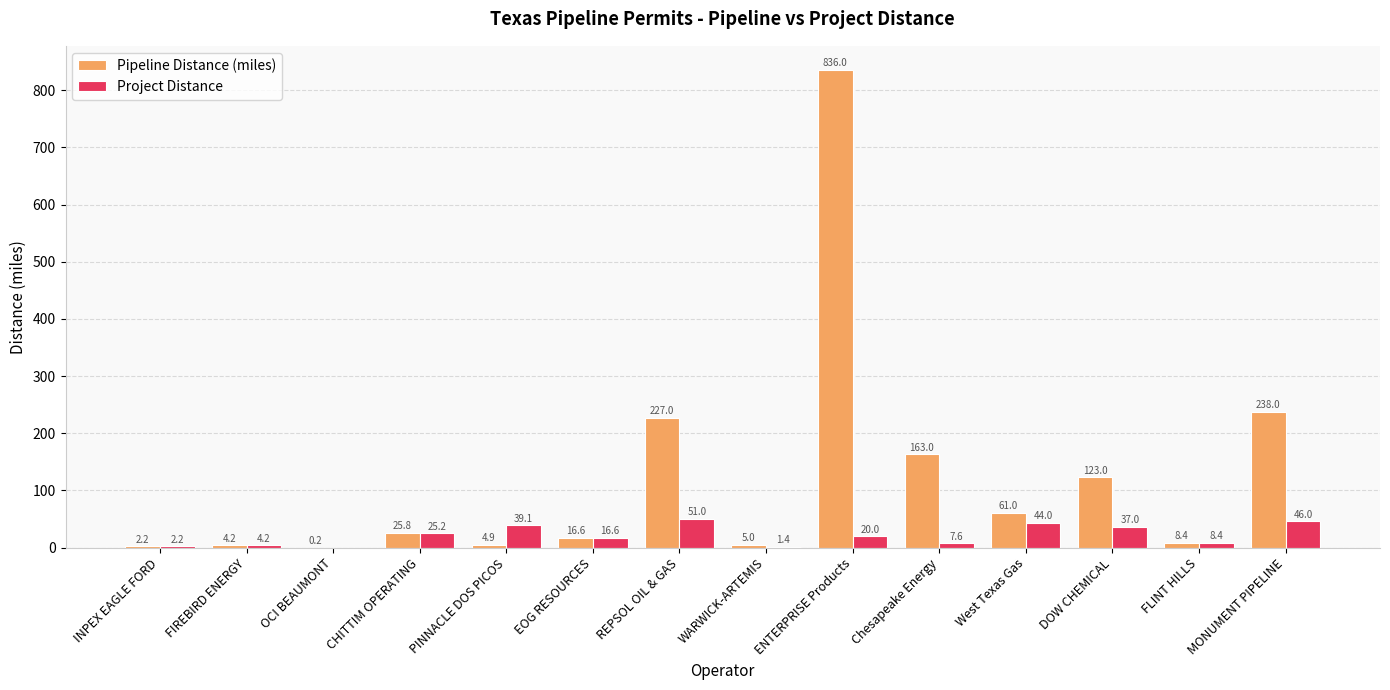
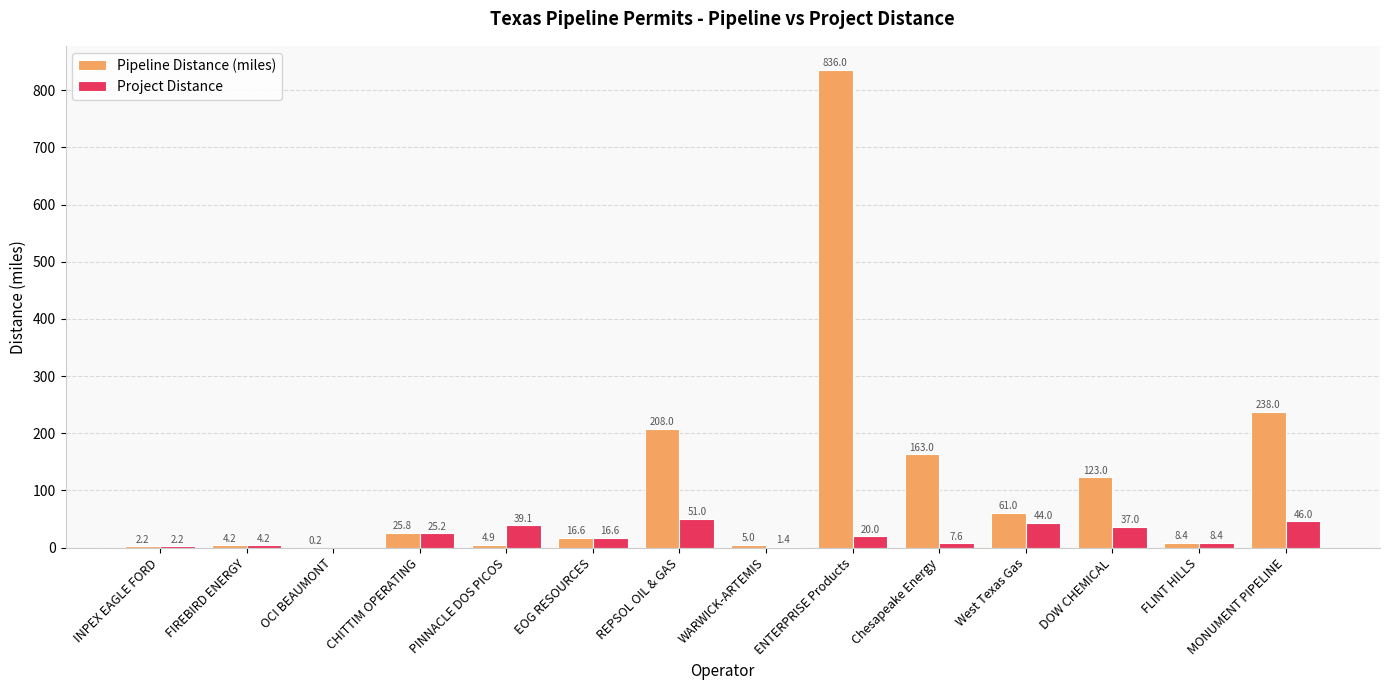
Pipeline Distance (miles), REPSOL OIL & GAS: 227.0 -> 208.0
